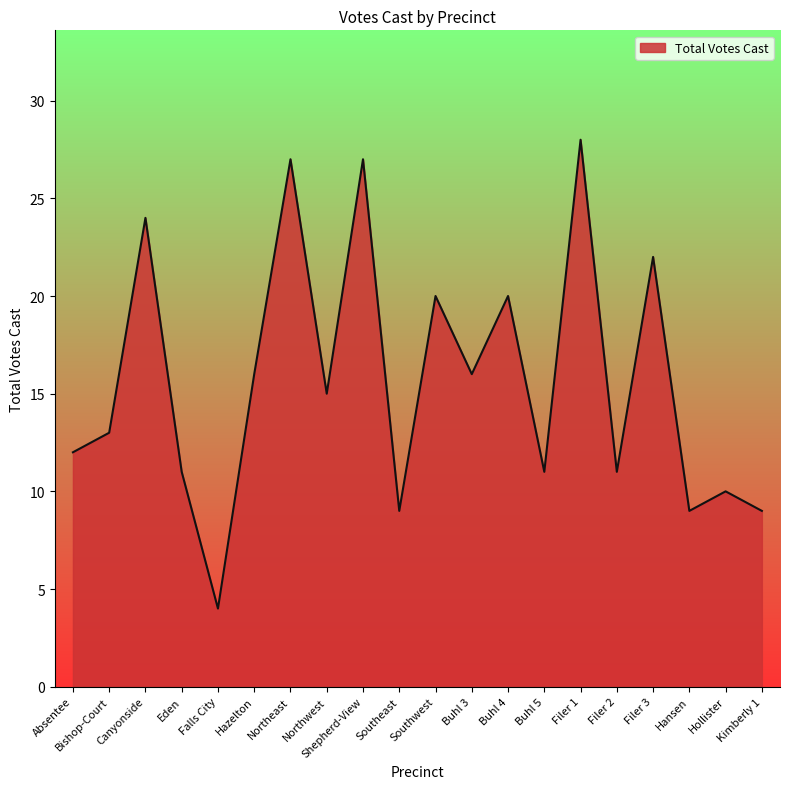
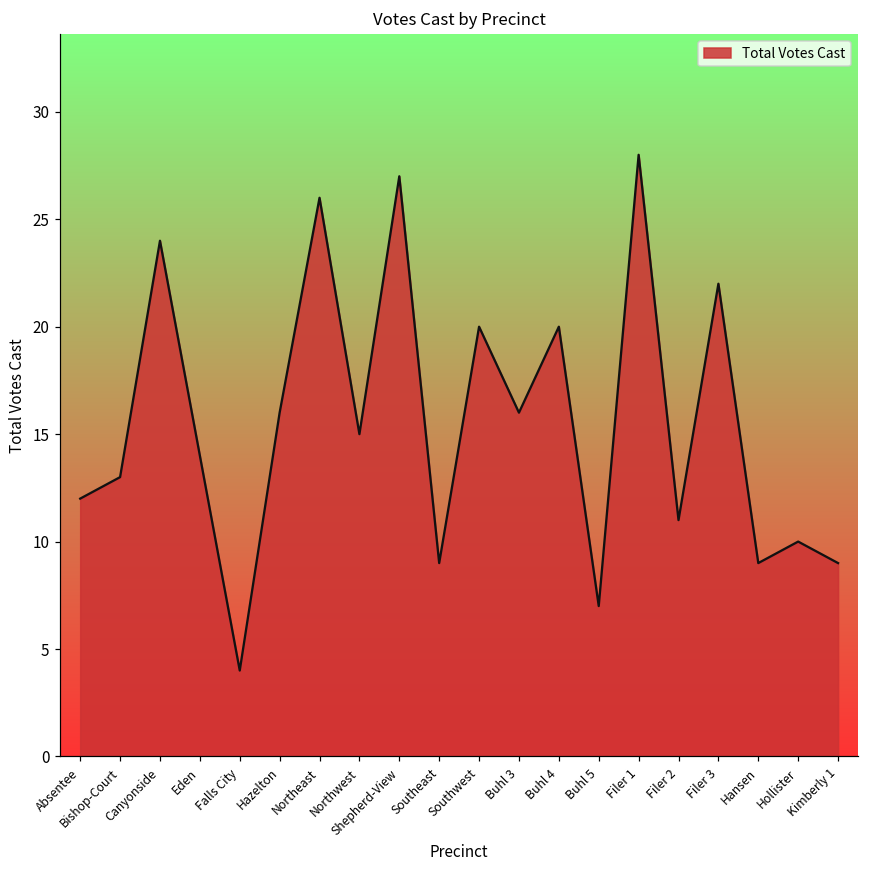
Eden: 11 -> 14
Northeast: 27 -> 26
Buhl 5: 11 -> 7
